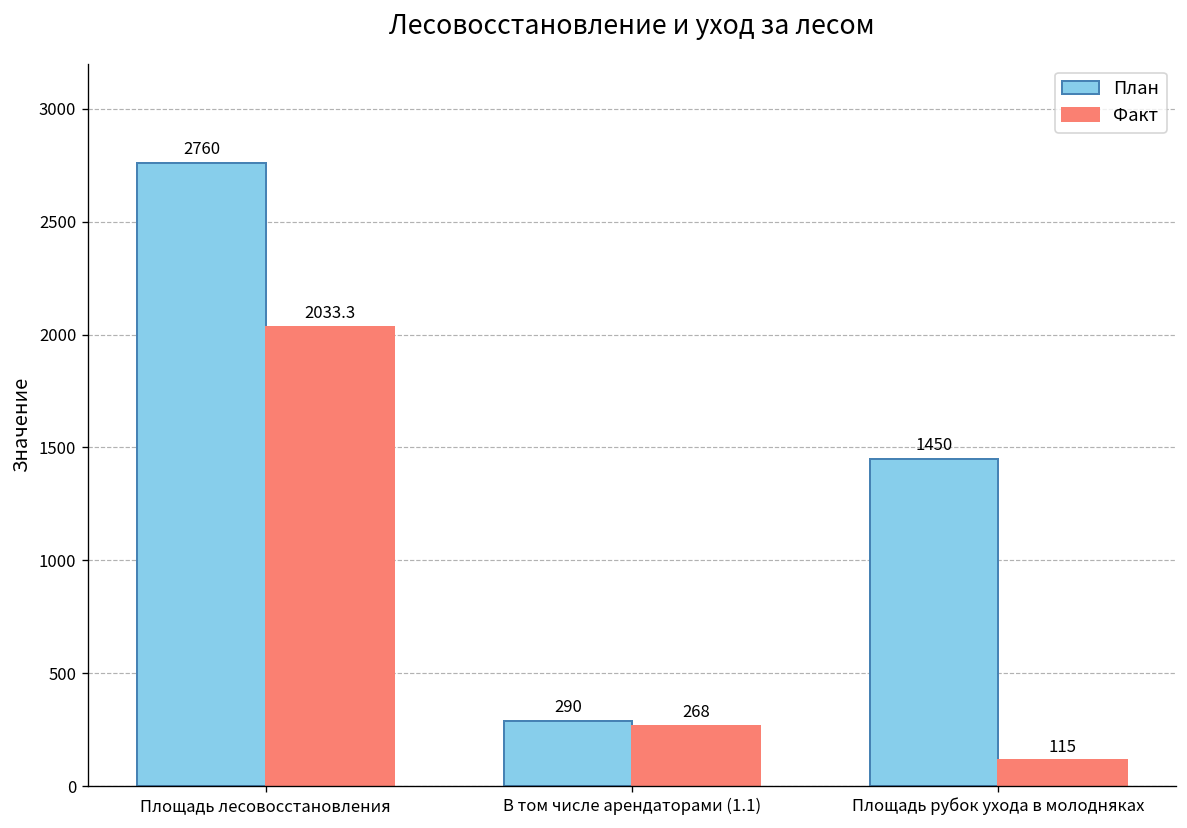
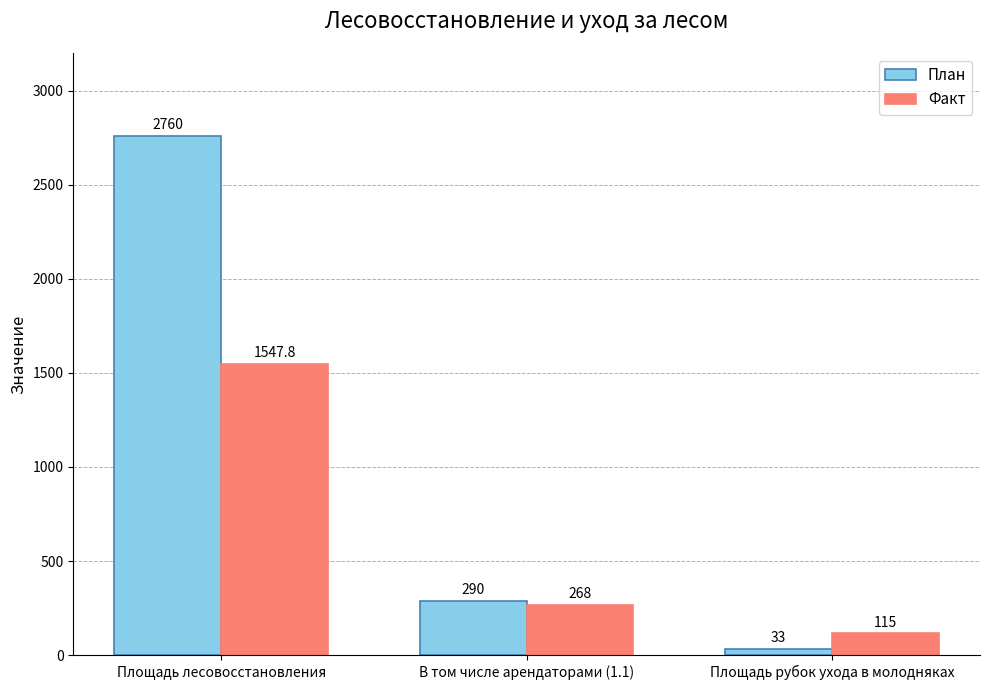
Факт, Площадь лесовосстановления: 2033.3 -> 1547.8
План, Площадь рубок ухода в молодняках: 1450 -> 33
